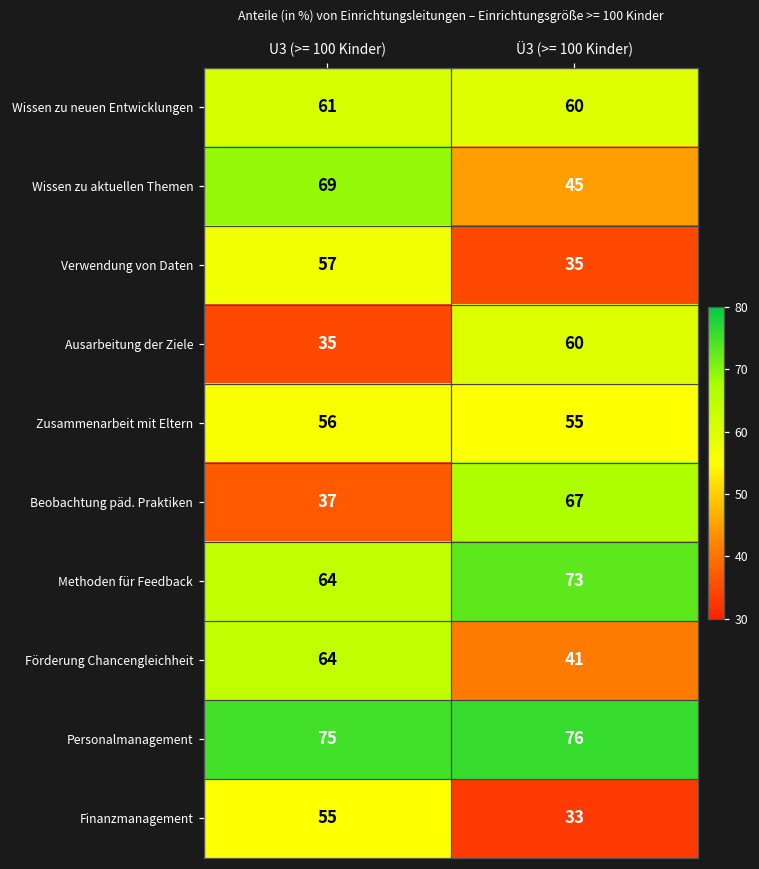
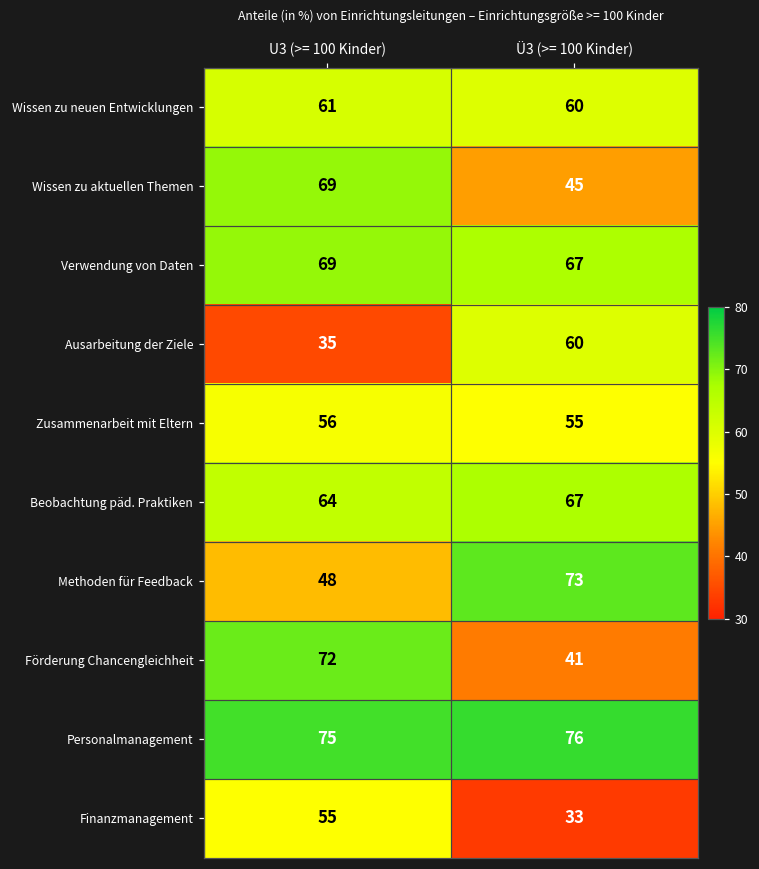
Verwendung von Daten, U3 (>= 100 Kinder): 57 -> 69
Verwendung von Daten, Ü3 (>= 100 Kinder): 35 -> 67
Beobachtung päd. Praktiken, U3 (>= 100 Kinder): 37 -> 64
Methoden für Feedback, U3 (>= 100 Kinder): 64 -> 48
Förderung Chancengleichheit, U3 (>= 100 Kinder): 64 -> 72
